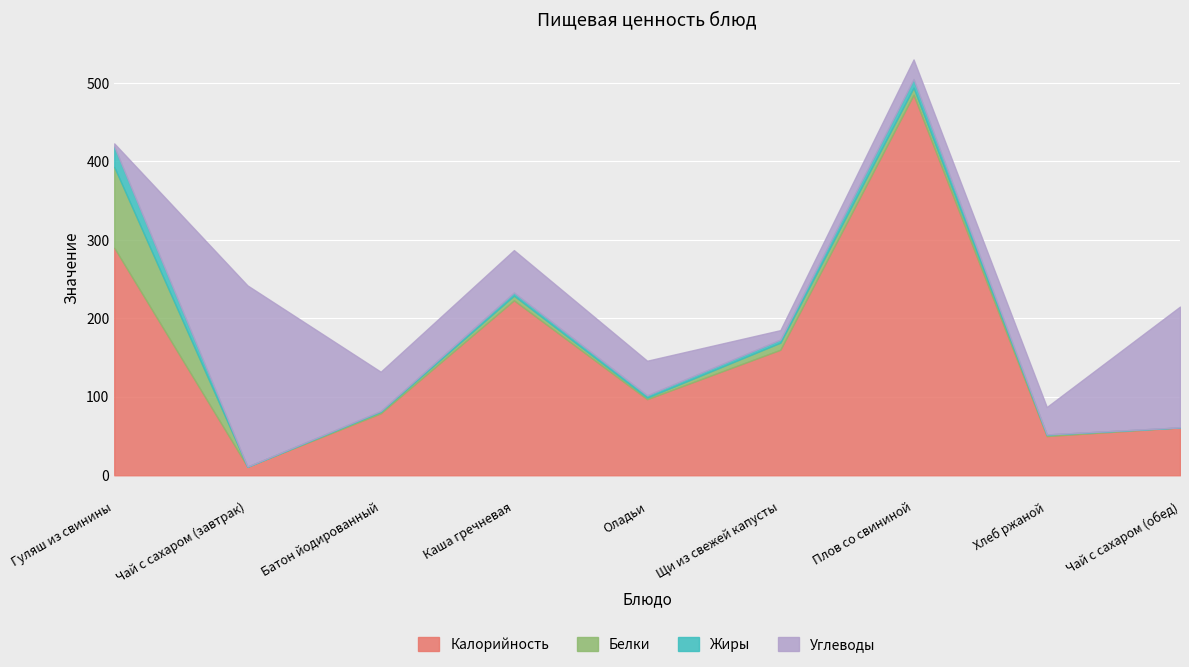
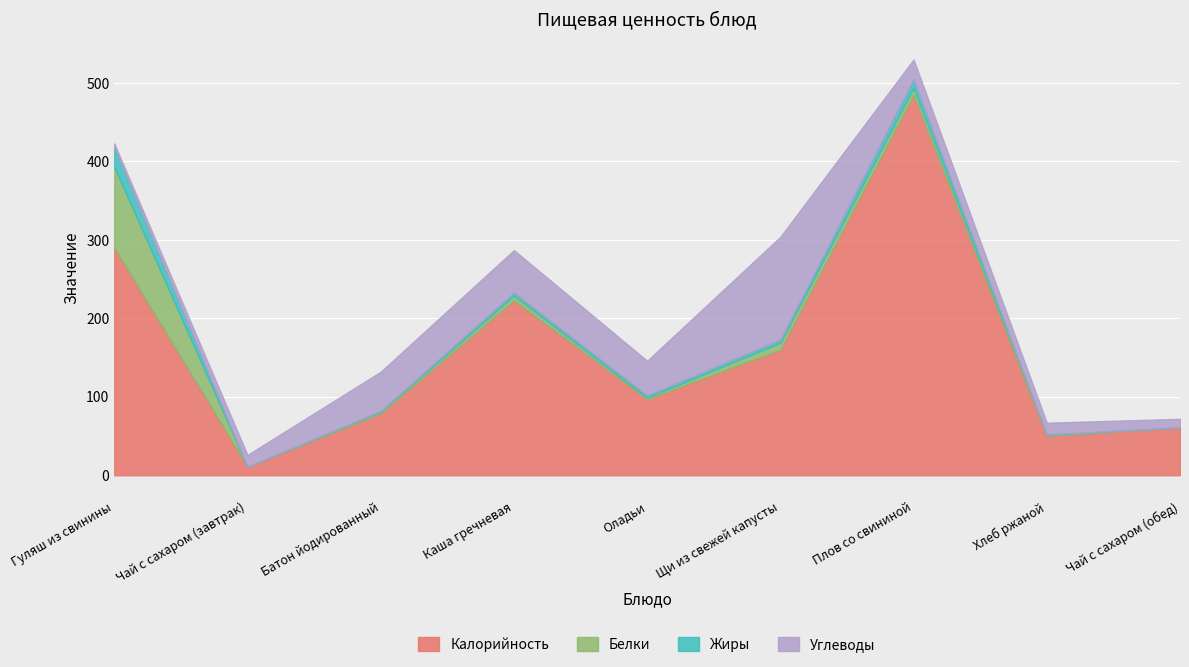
Углеводы, Чай с сахаром (завтрак): 230 -> 20
Углеводы, Щи из свежей капусты: 10 -> 130
Углеводы, Хлеб ржаной: 40 -> 20
Углеводы, Чай с сахаром (обед): 150 -> 10
